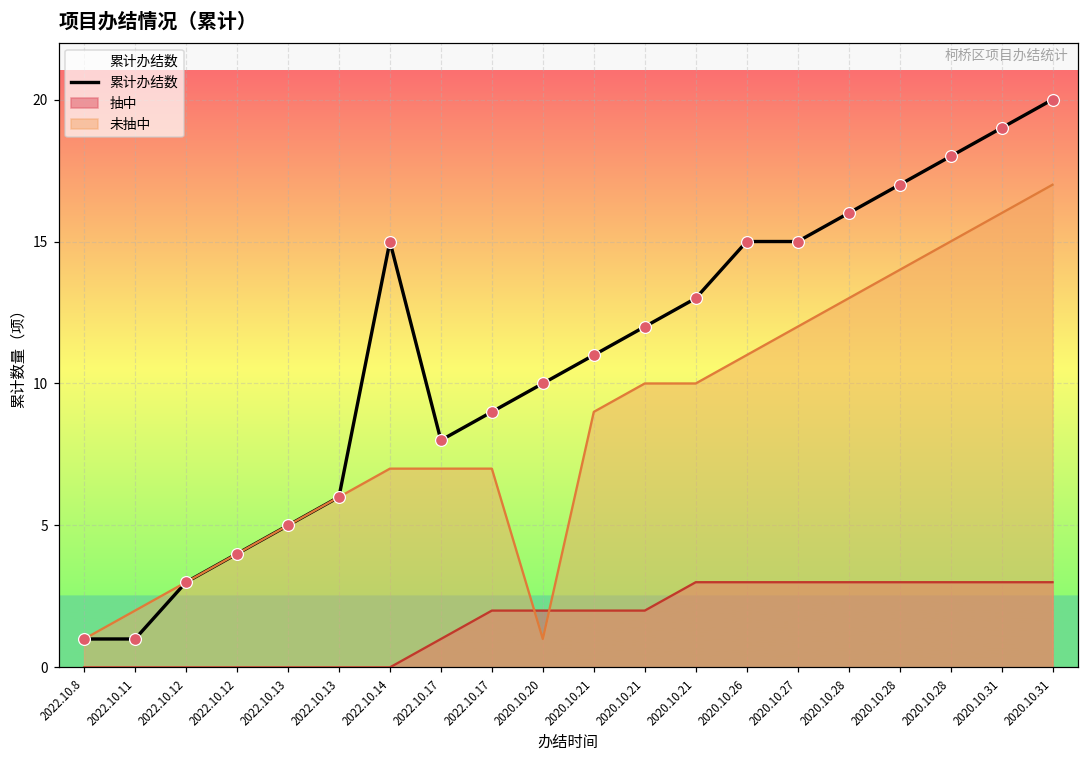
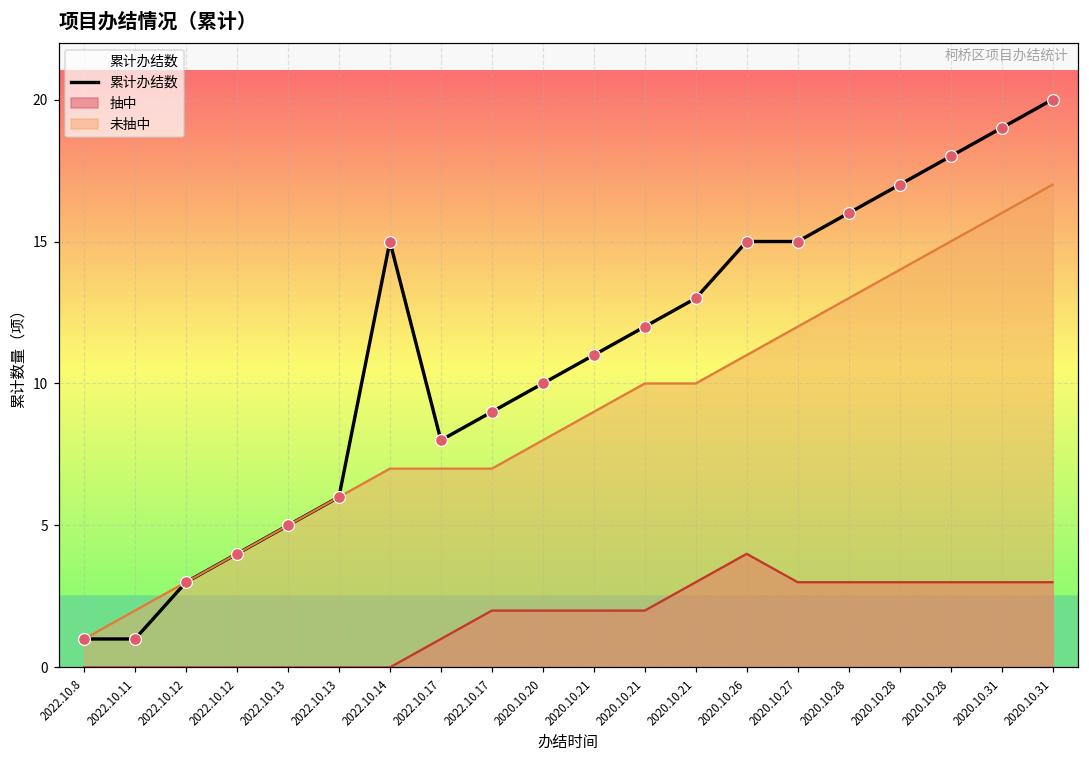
未抽中, 2020.10.20: 1 -> 8
抽中, 2020.10.26: 3 -> 4
